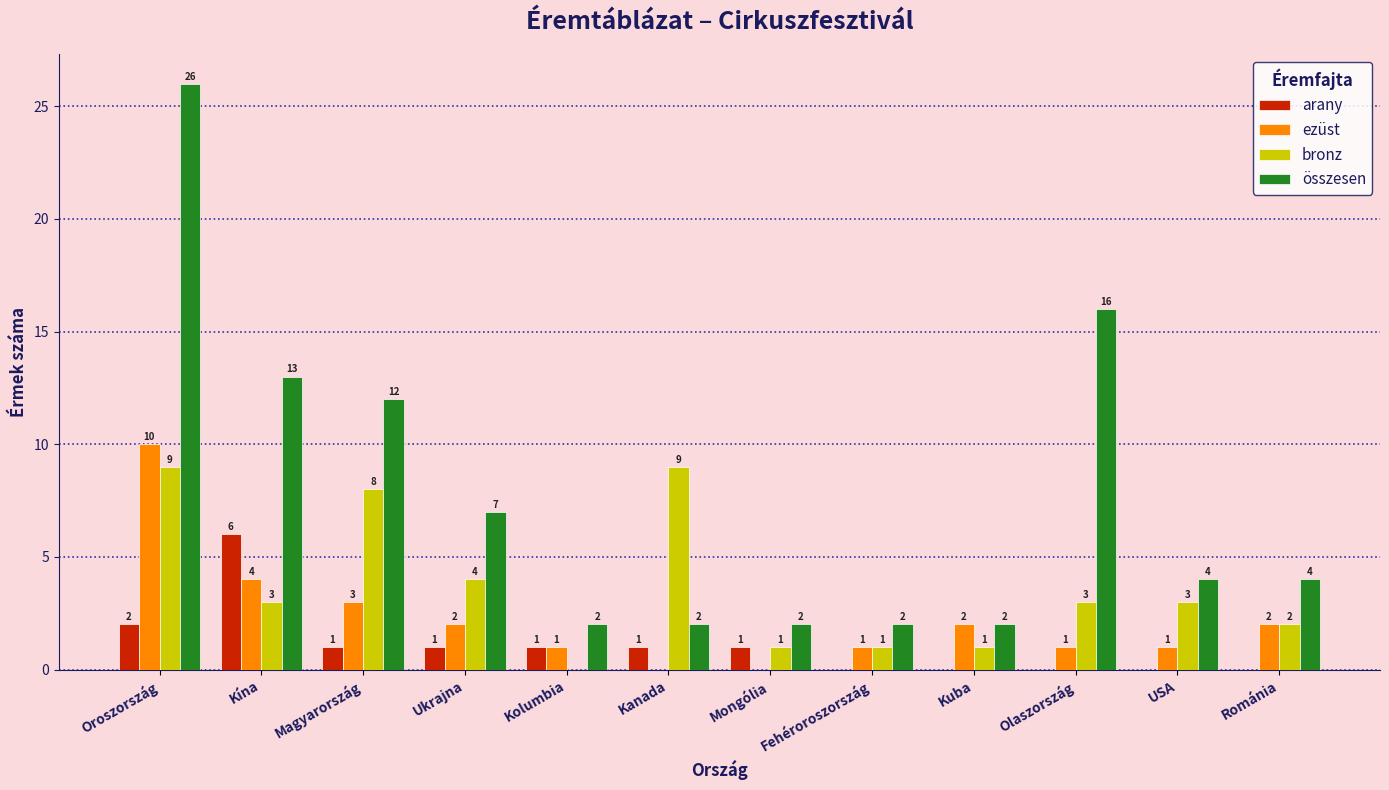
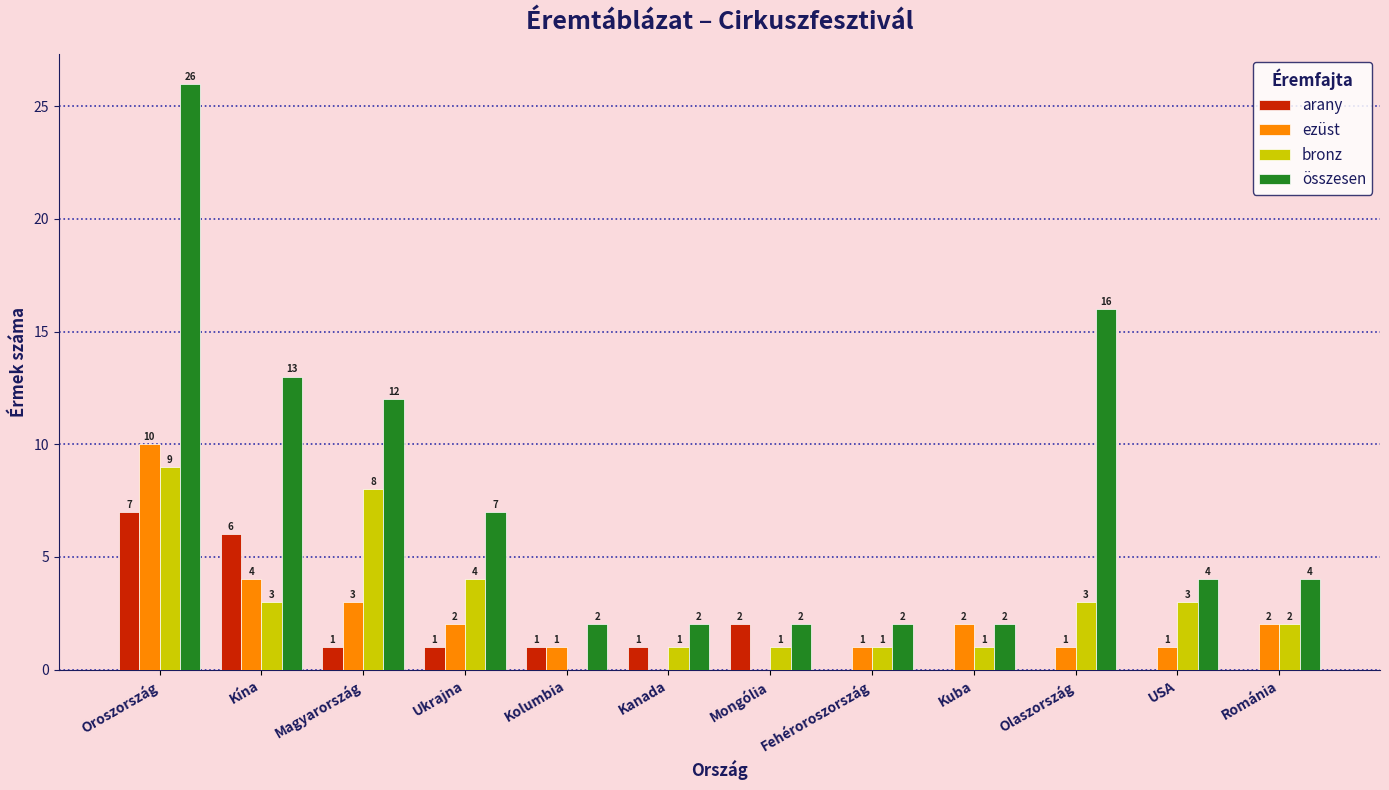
arany, Oroszország: 2 -> 7
bronz, Kanada: 9 -> 1
arany, Mongólia: 1 -> 2
